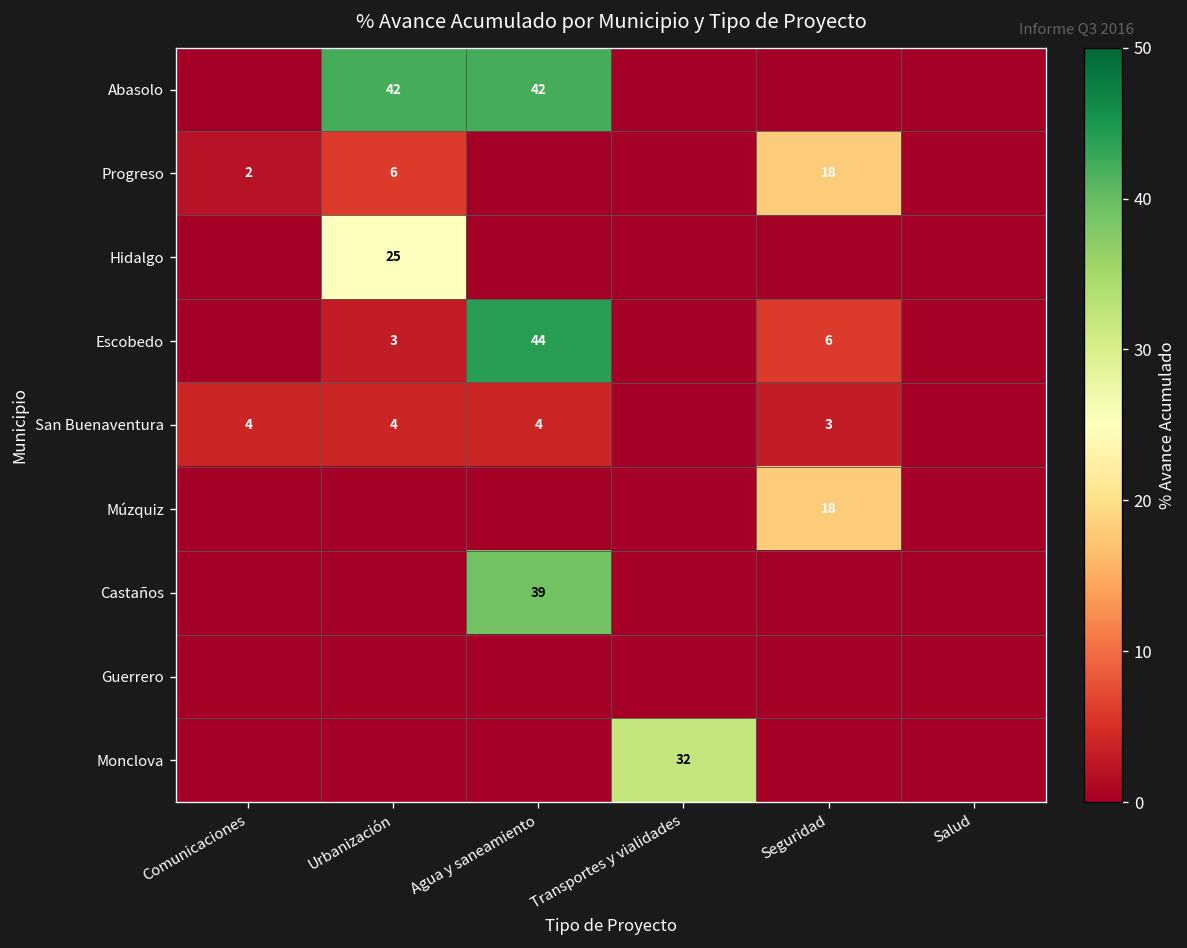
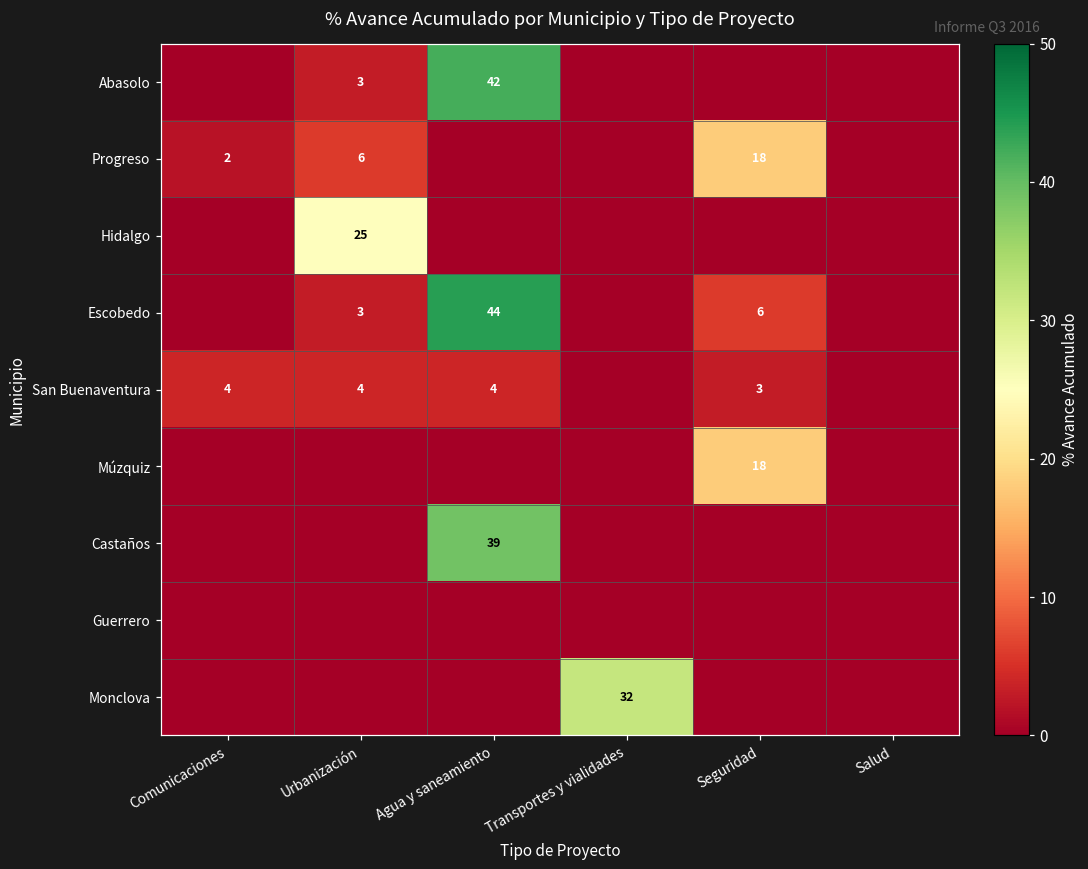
Abasolo, Urbanización: 42 -> 3
